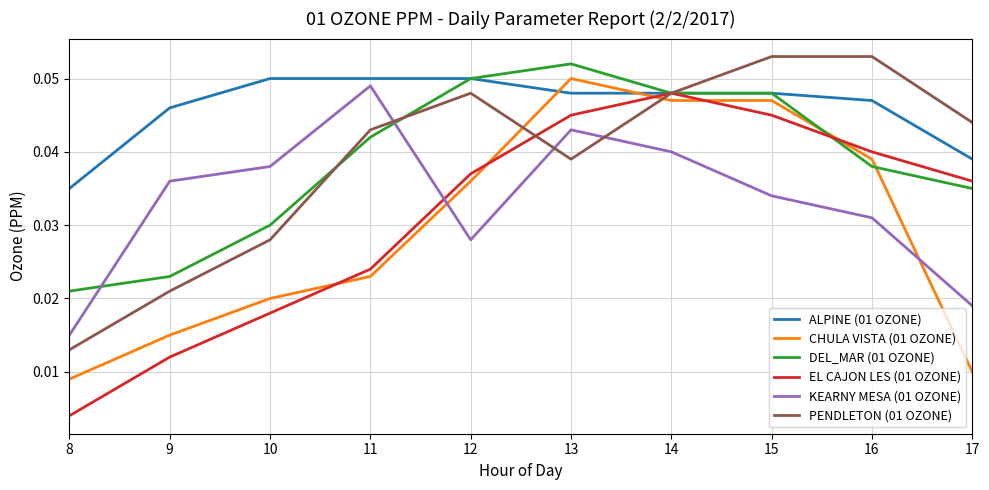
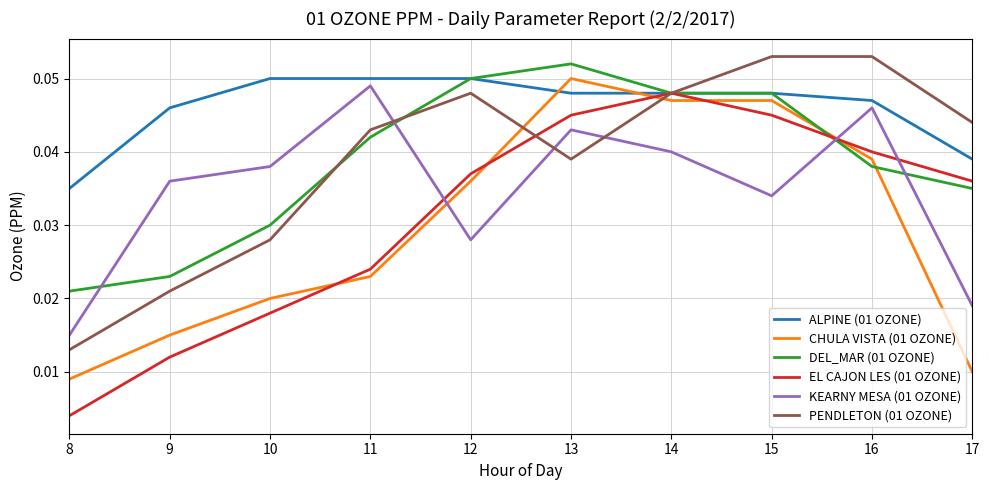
KEARNY MESA (01 OZONE), 16: 0.031 -> 0.046
